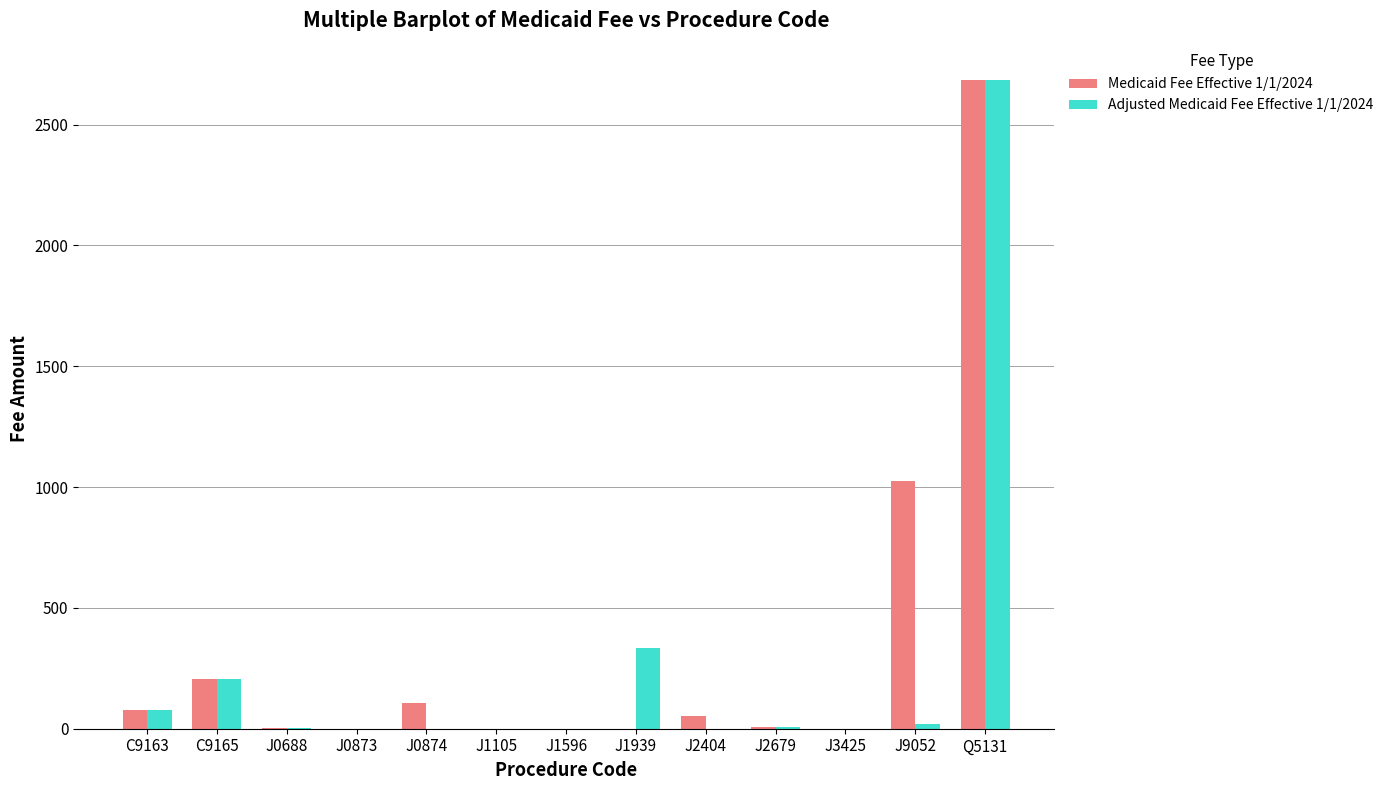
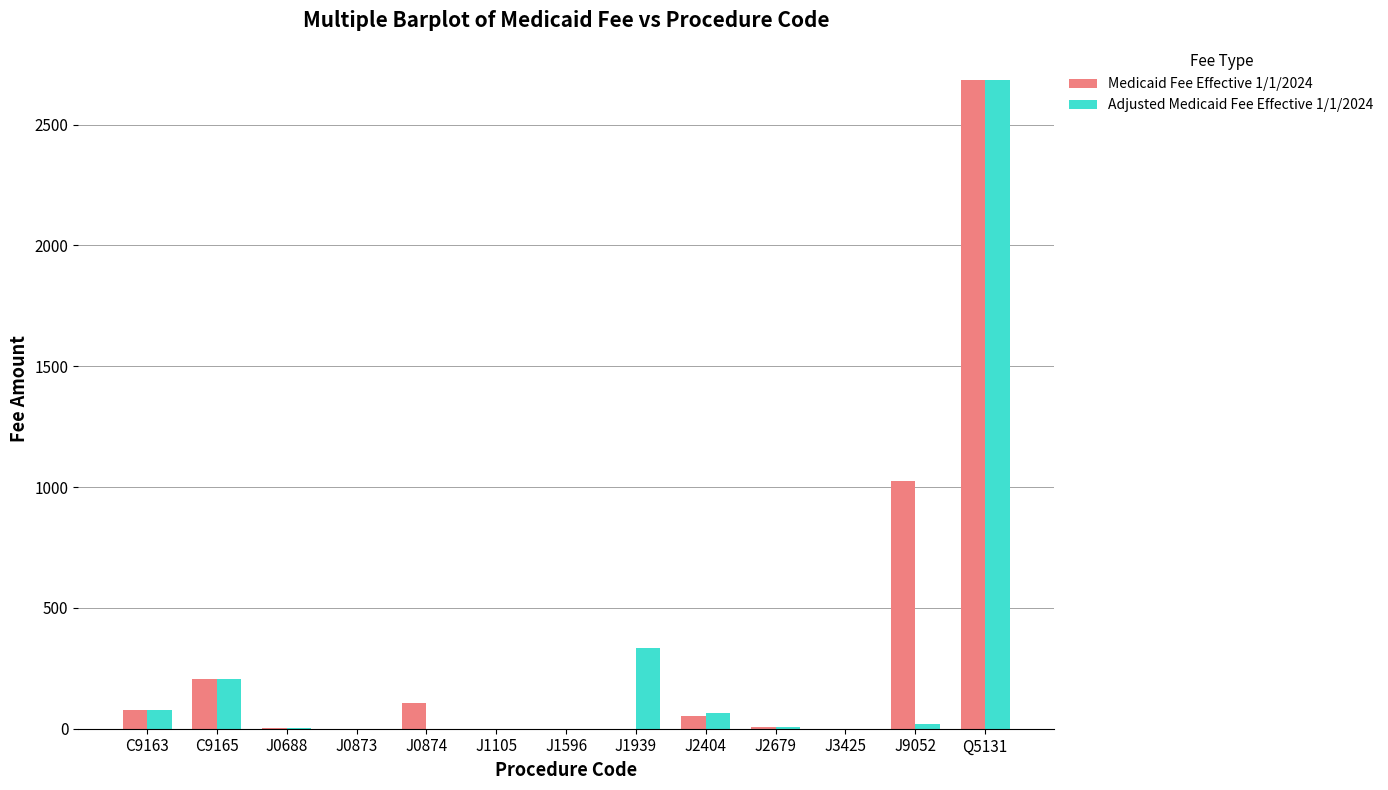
Adjusted Medicaid Fee Effective 1/1/2024, J2404: 0 -> 60
